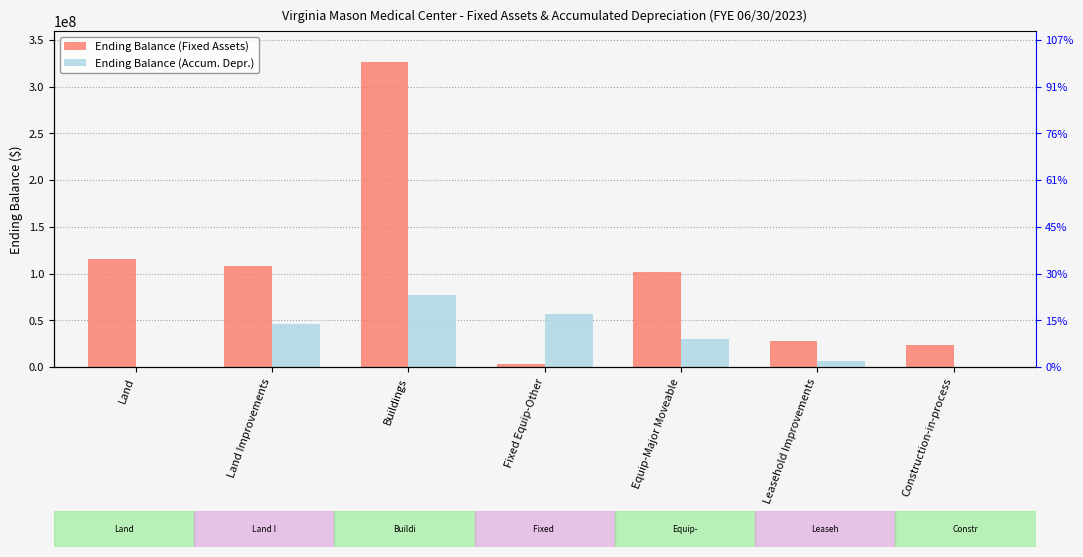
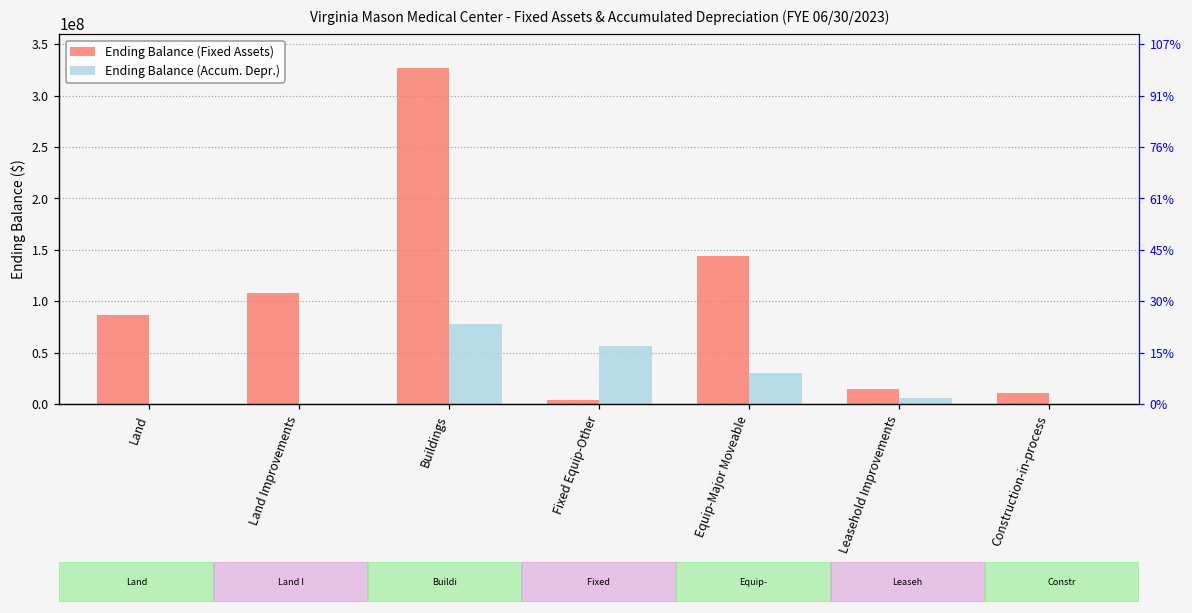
Ending Balance (Fixed Assets), Land: 120000000 -> 90000000
Ending Balance (Accum. Depr.), Land Improvements: 50000000 -> 0
Ending Balance (Fixed Assets), Equip-Major Moveable: 100000000 -> 140000000
Ending Balance (Fixed Assets), Leasehold Improvements: 30000000 -> 10000000
Ending Balance (Fixed Assets), Construction-in-process: 20000000 -> 10000000
